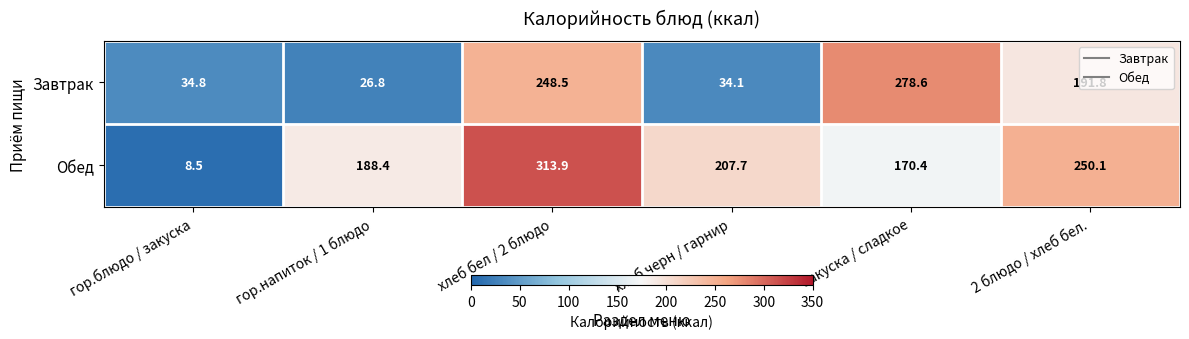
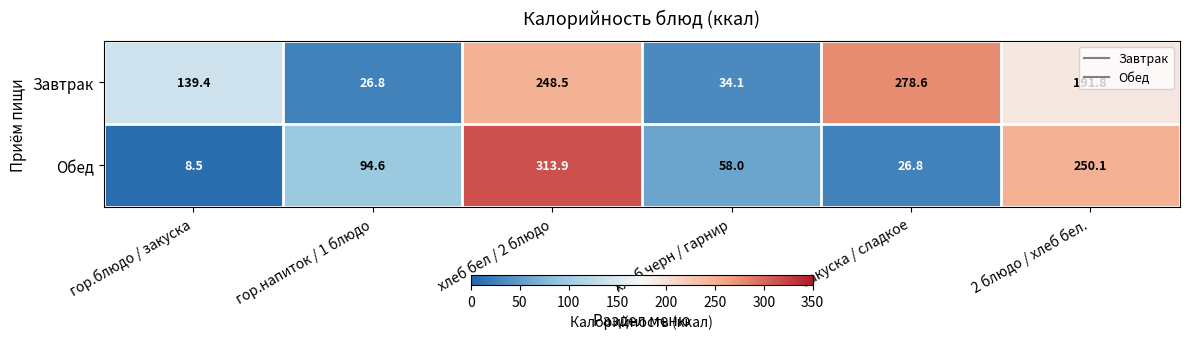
Завтрак, гор.блюдо / закуска: 34.8 -> 139.4
Обед, гор.напиток / 1 блюдо: 188.4 -> 94.6
Обед, хлеб черн / гарнир: 207.7 -> 58.0
Обед, закуска / сладкое: 170.4 -> 26.8
